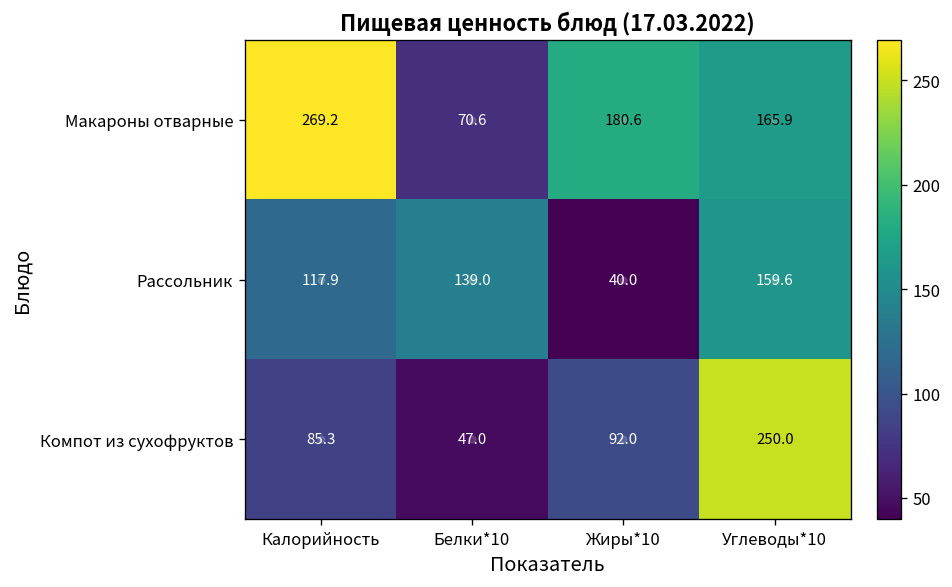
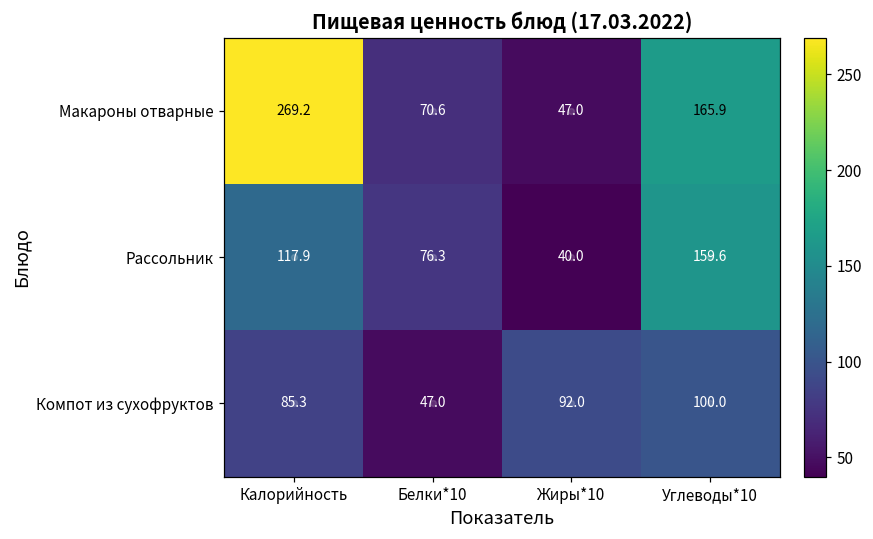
Макароны отварные, Жиры*10: 180.6 -> 47.0
Рассольник, Белки*10: 139.0 -> 76.3
Компот из сухофруктов, Углеводы*10: 250.0 -> 100.0
